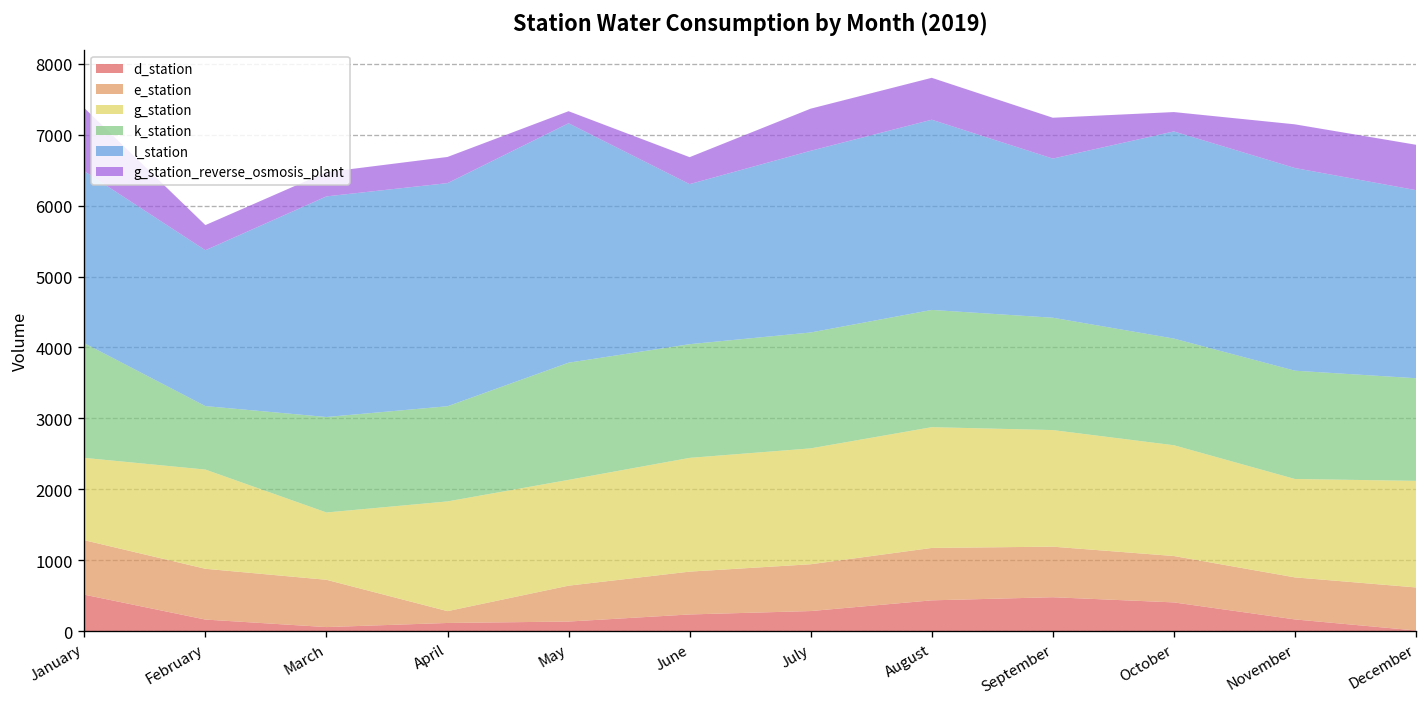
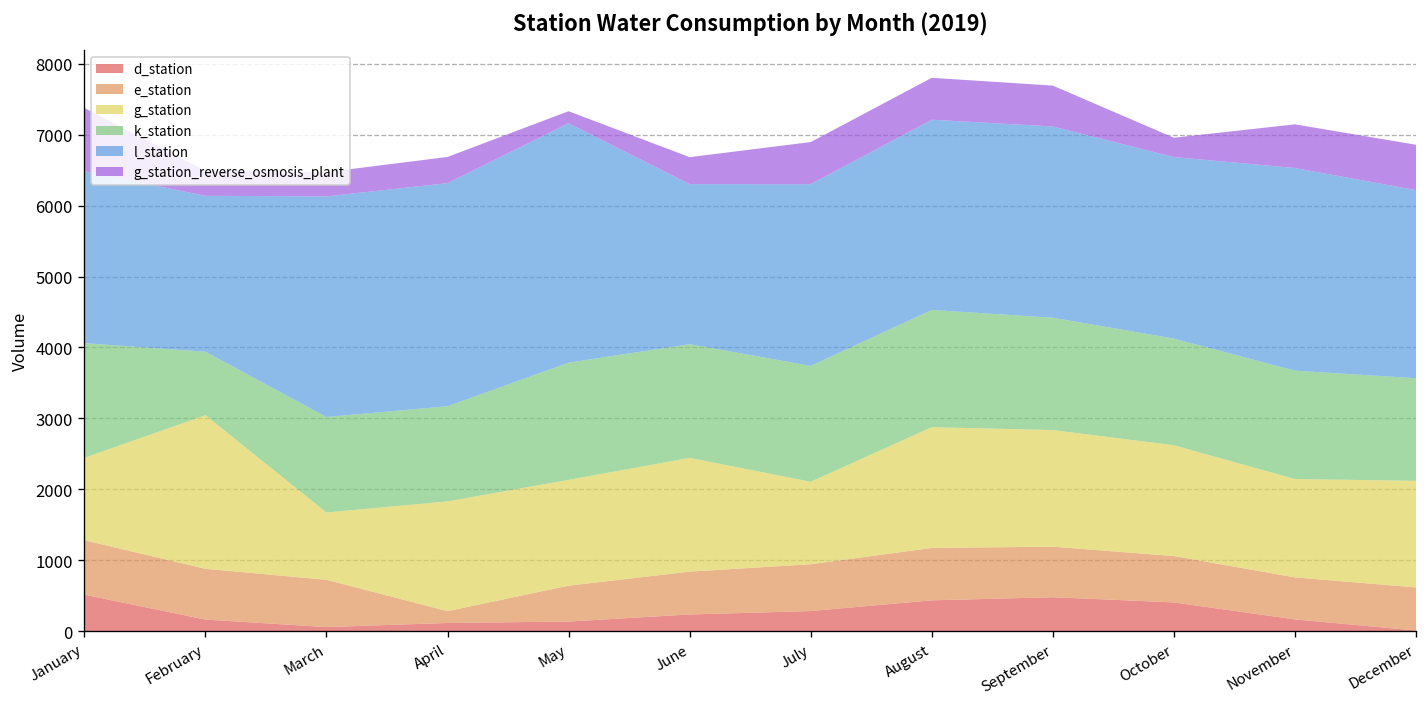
g_station, February: 1400 -> 2200
g_station, July: 1600 -> 1200
l_station, September: 2200 -> 2700
l_station, October: 2900 -> 2600
